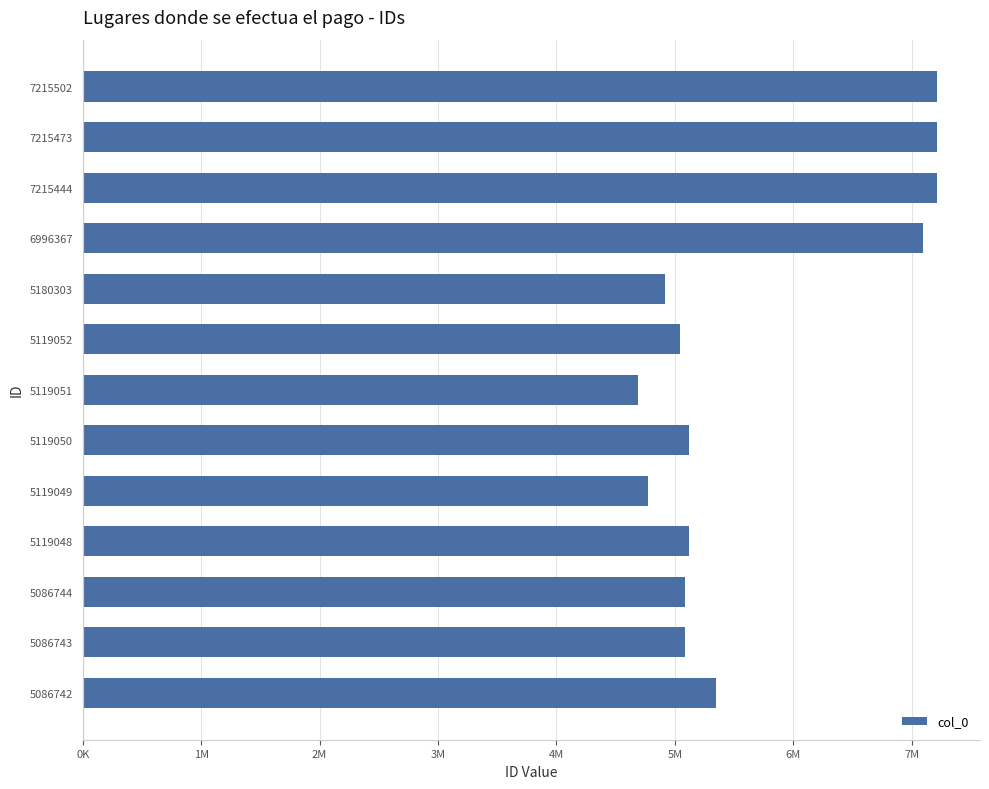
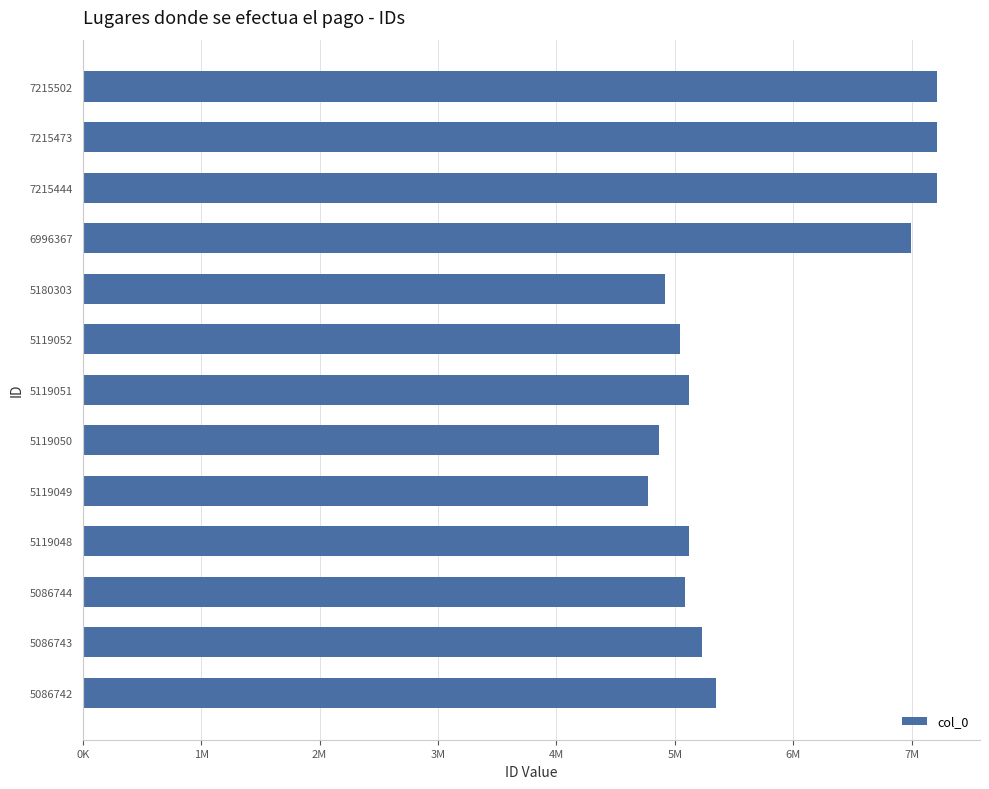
6996367: 7100000 -> 7000000
5119051: 4680000 -> 5120000
5119050: 5120000 -> 4870000
5086743: 5090000 -> 5230000
